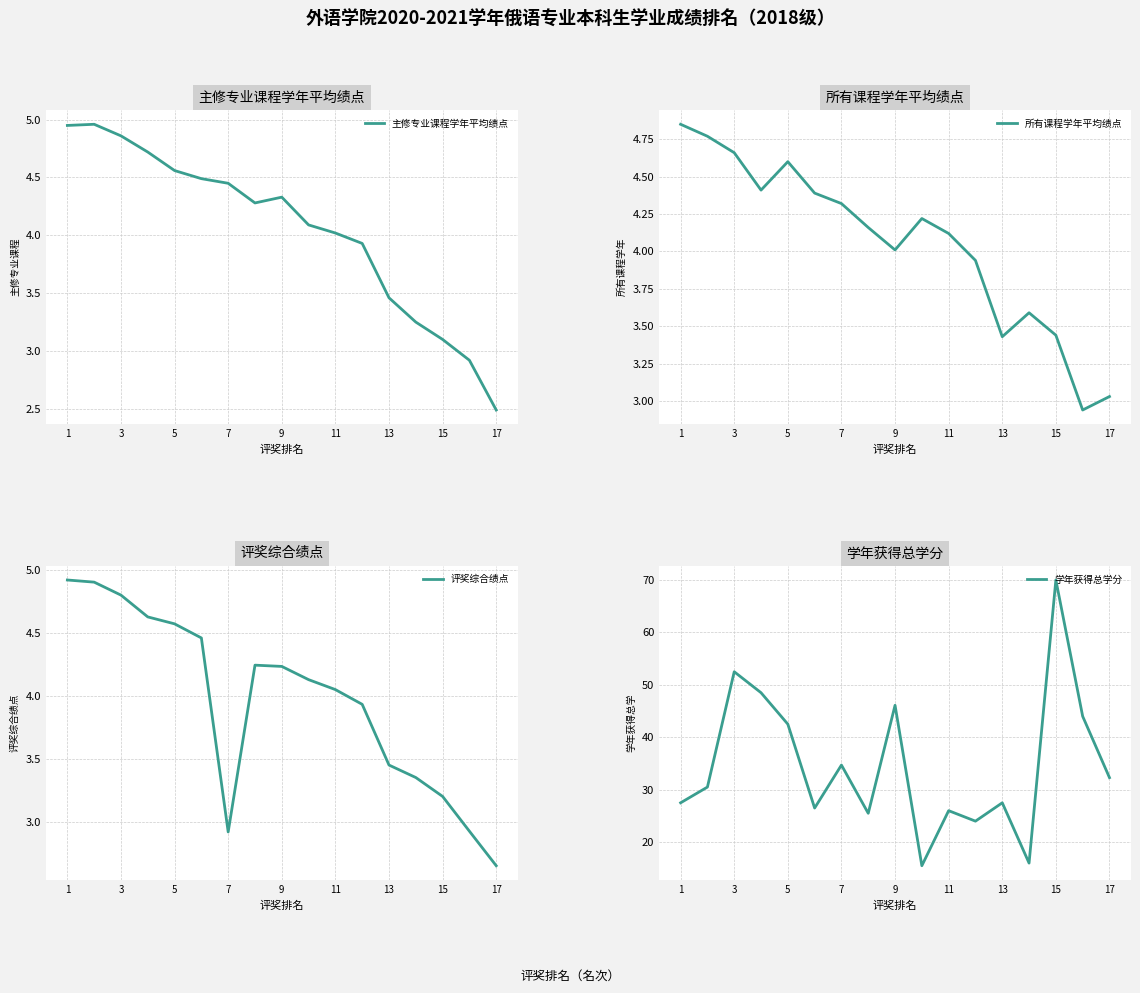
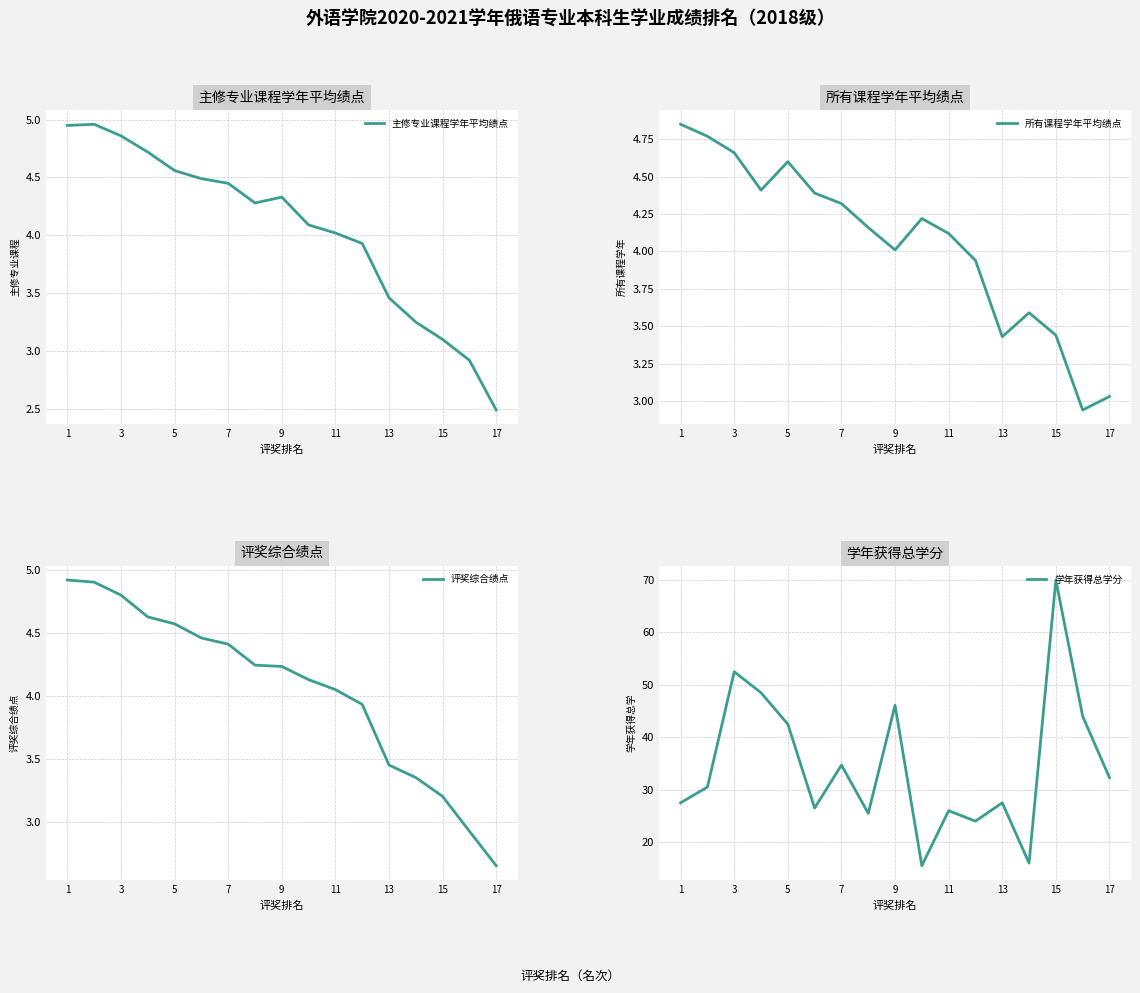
评奖综合绩点, 7: 2.92 -> 4.41
